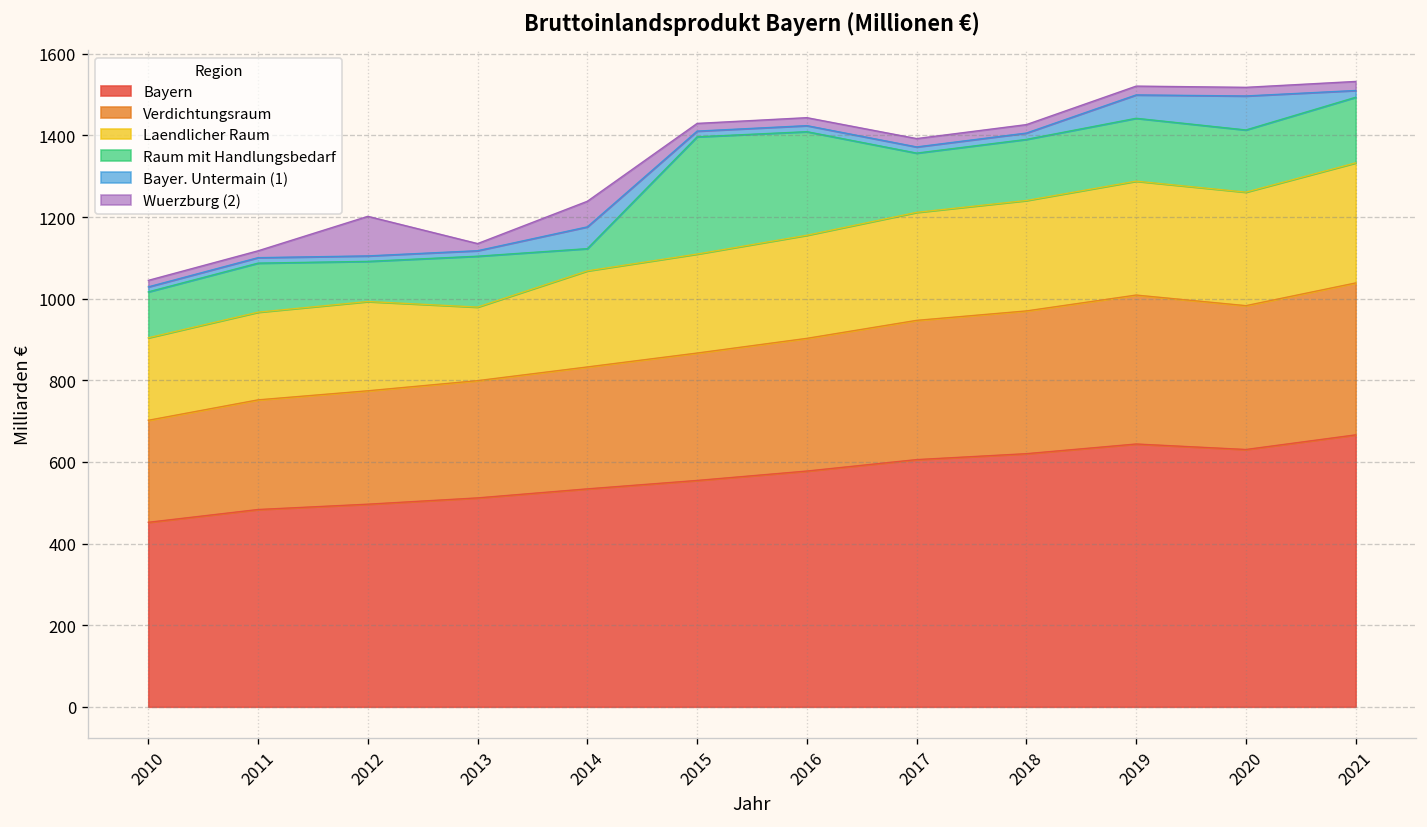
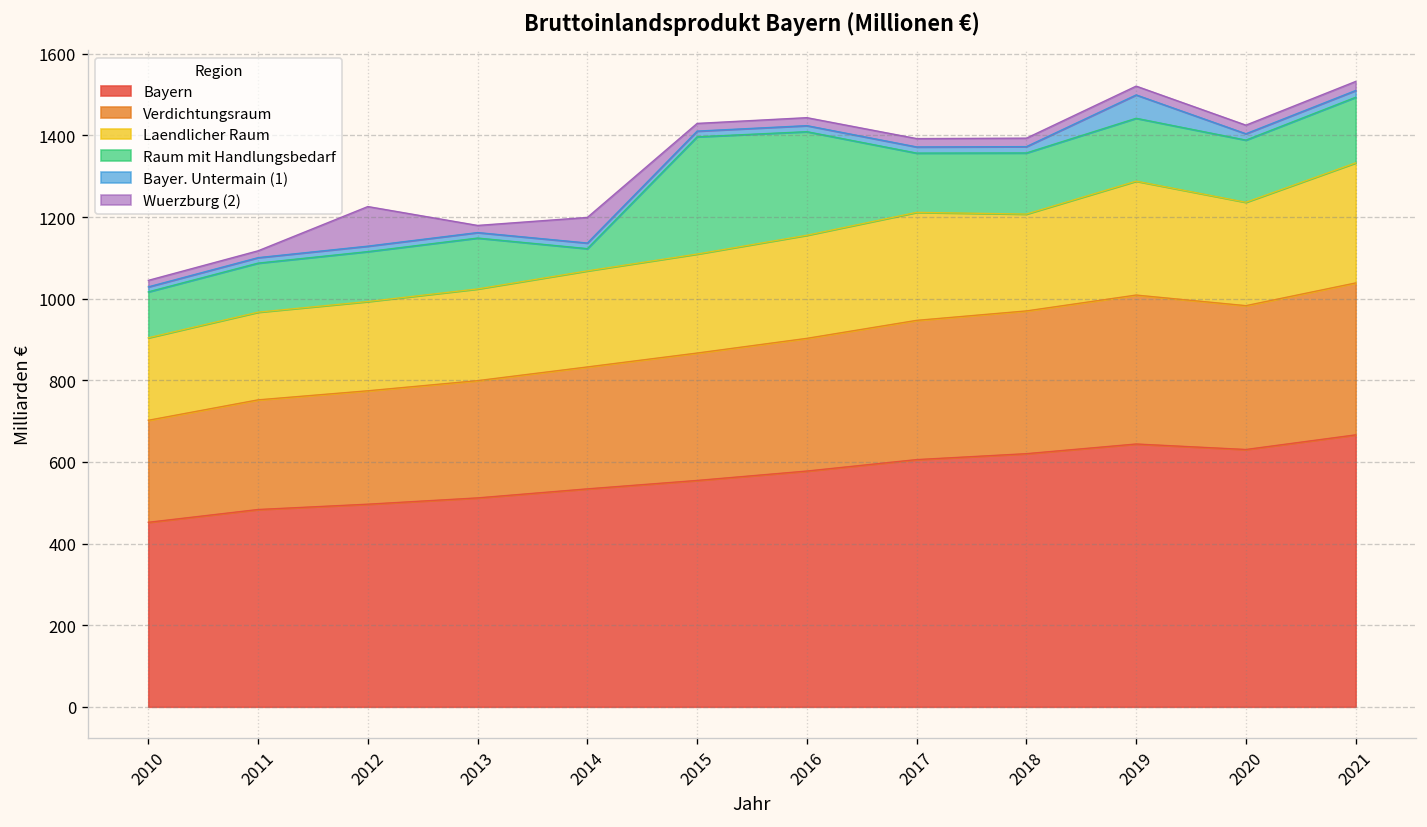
Raum mit Handlungsbedarf, 2012: 100 -> 120
Laendlicher Raum, 2013: 180 -> 220
Bayer. Untermain (1), 2014: 50 -> 10
Laendlicher Raum, 2018: 270 -> 240
Laendlicher Raum, 2020: 280 -> 250
Bayer. Untermain (1), 2020: 80 -> 20
